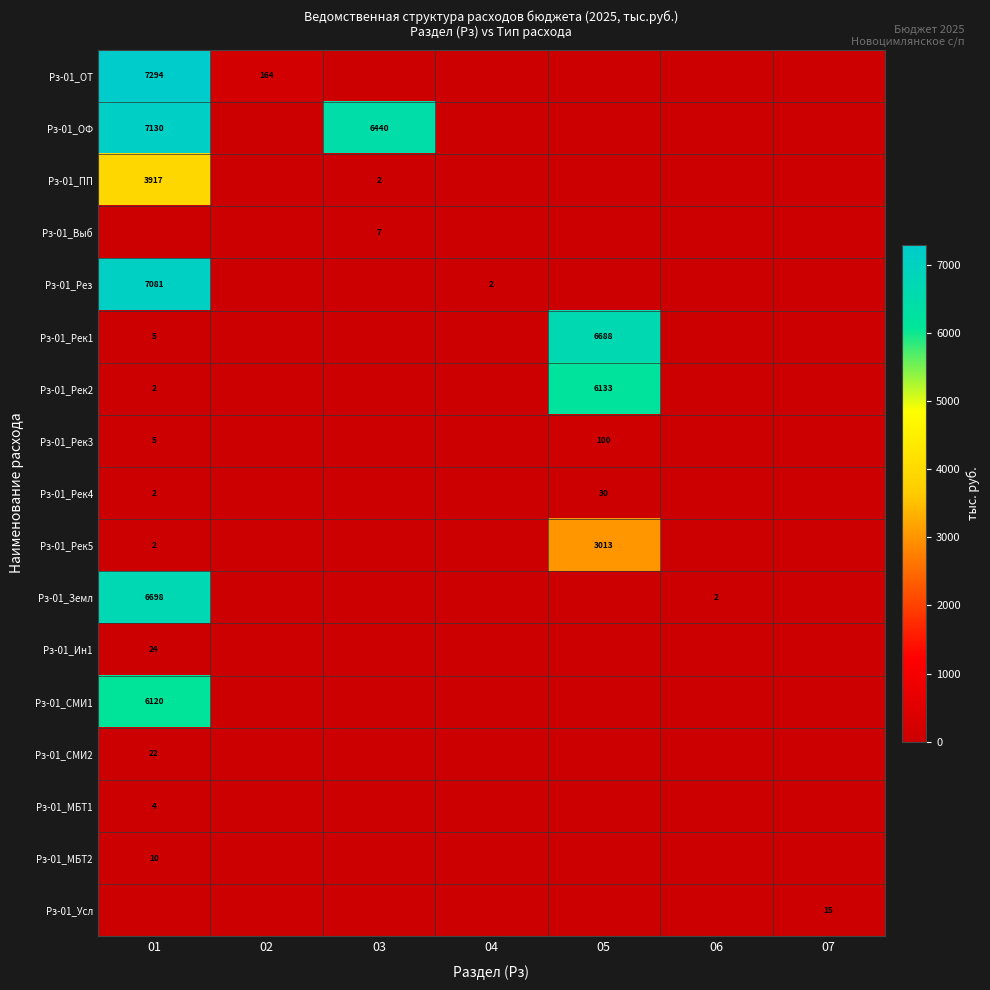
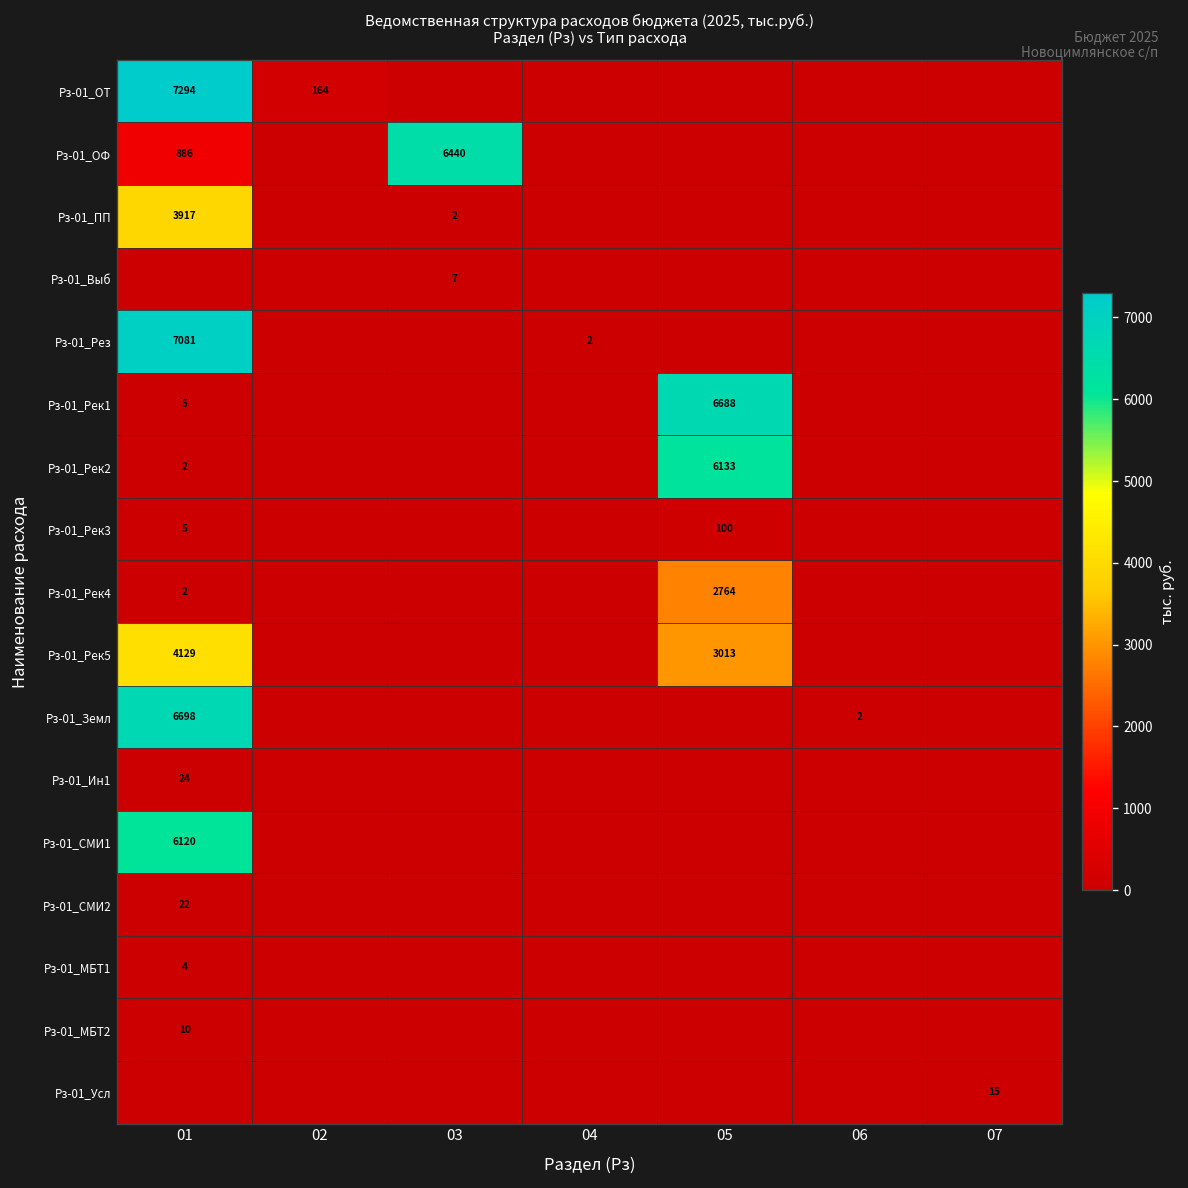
Рз-01_ОФ, 01: 7130 -> 886
Рз-01_Рек4, 05: 30 -> 2764
Рз-01_Рек5, 01: 2 -> 4129
